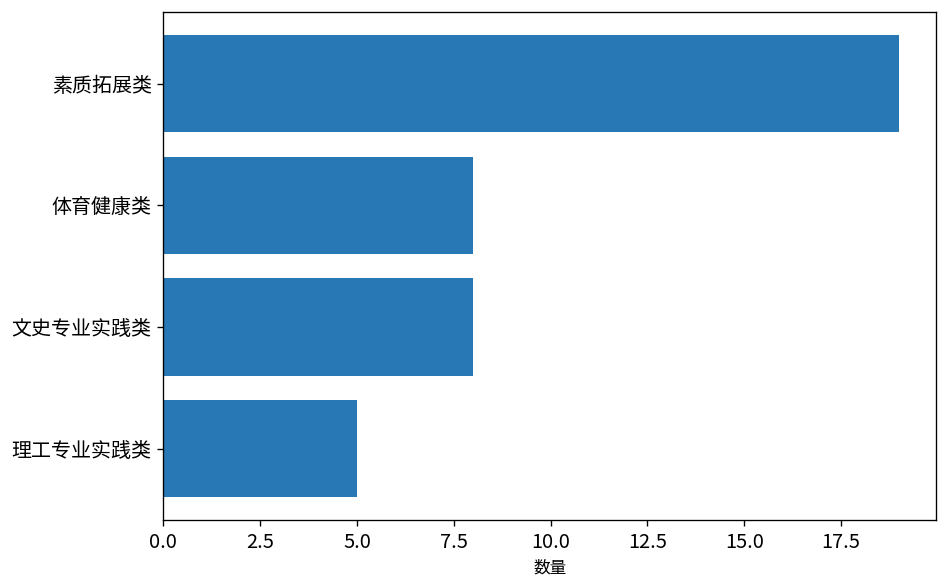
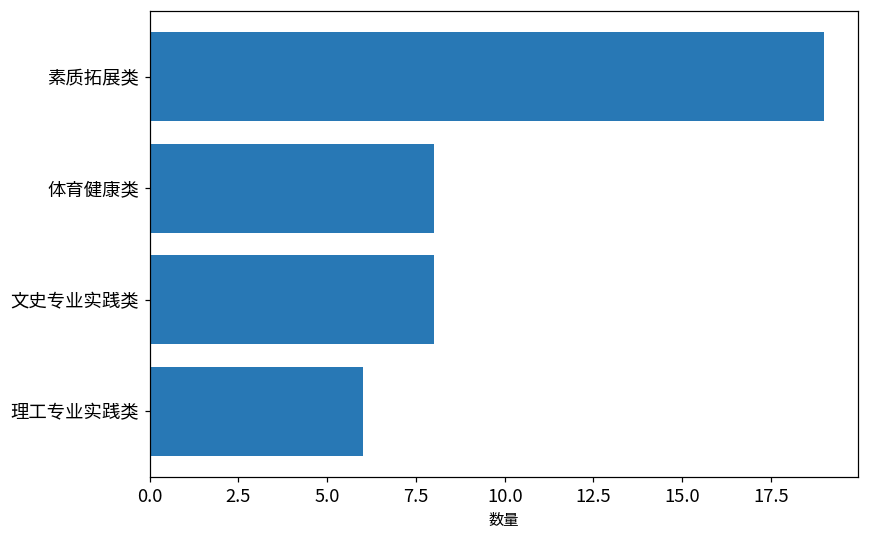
理工专业实践类: 5 -> 6
